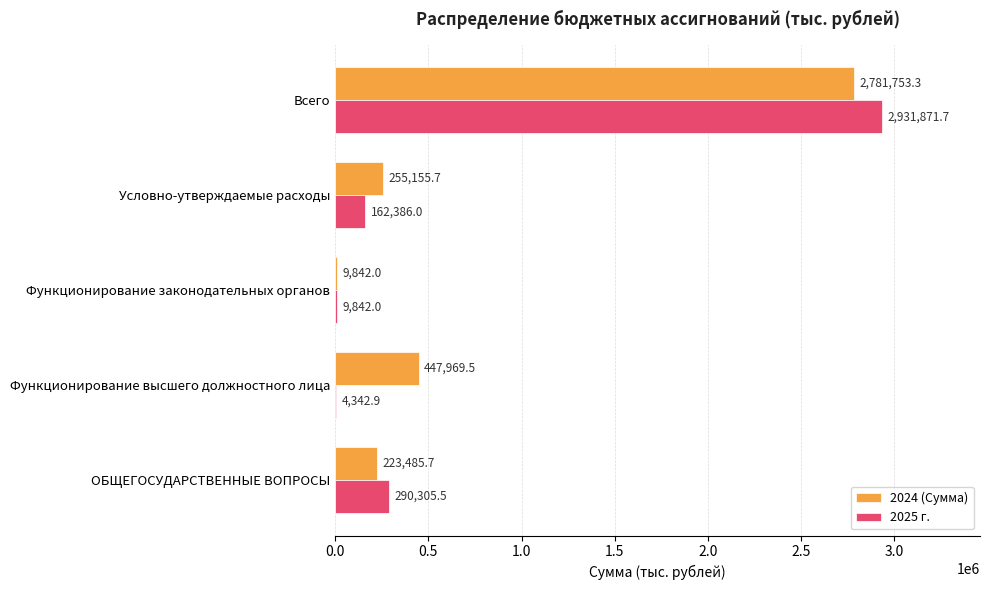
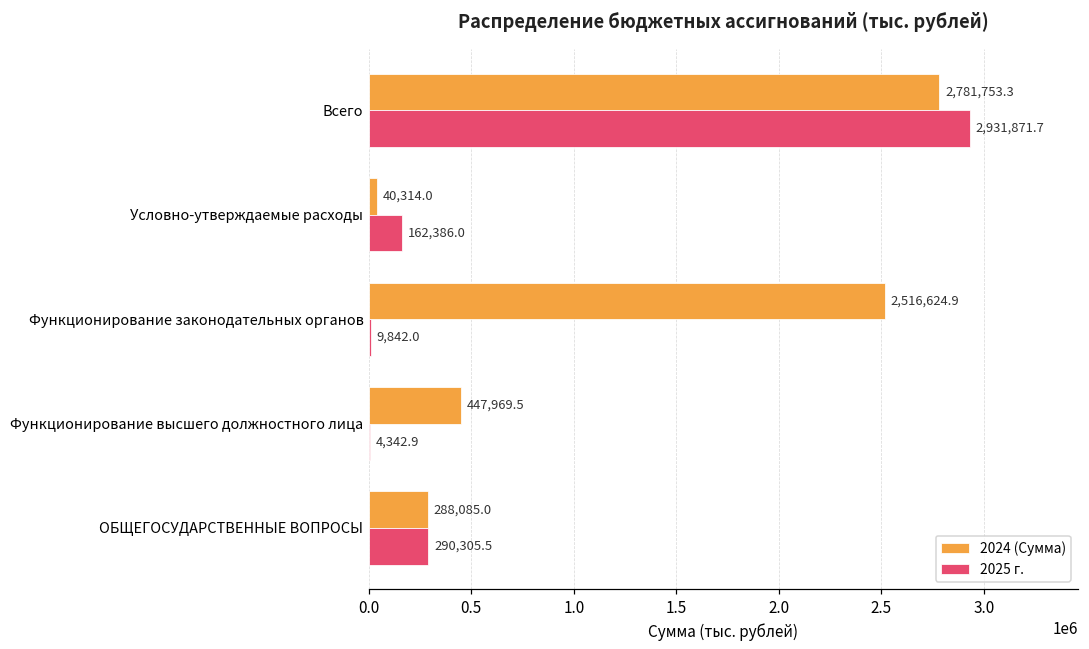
2024 (Сумма), Условно-утверждаемые расходы: 255,155.7 -> 40,314.0
2024 (Сумма), Функционирование законодательных органов: 9,842.0 -> 2,516,624.9
2024 (Сумма), ОБЩЕГОСУДАРСТВЕННЫЕ ВОПРОСЫ: 223,485.7 -> 288,085.0
